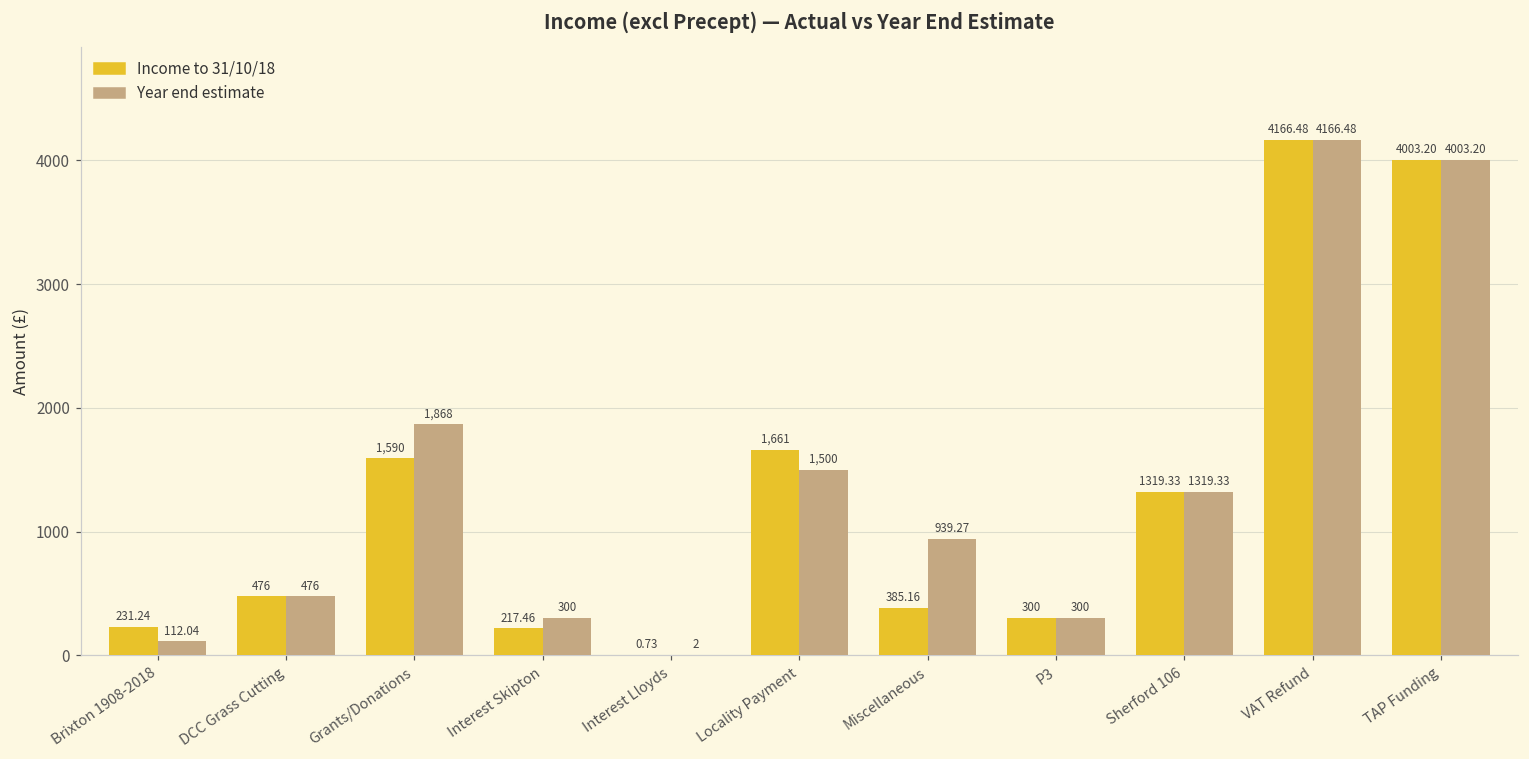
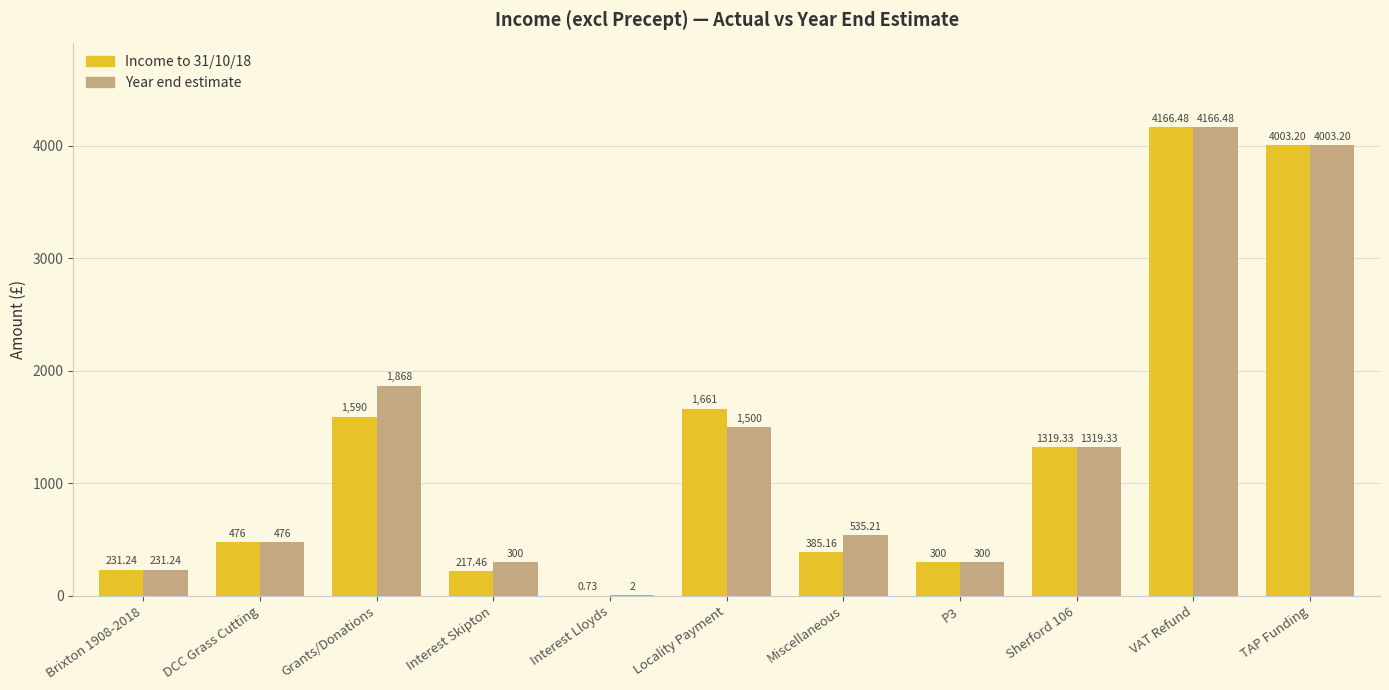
Year end estimate, Brixton 1908-2018: 112.04 -> 231.24
Year end estimate, Miscellaneous: 939.27 -> 535.21
